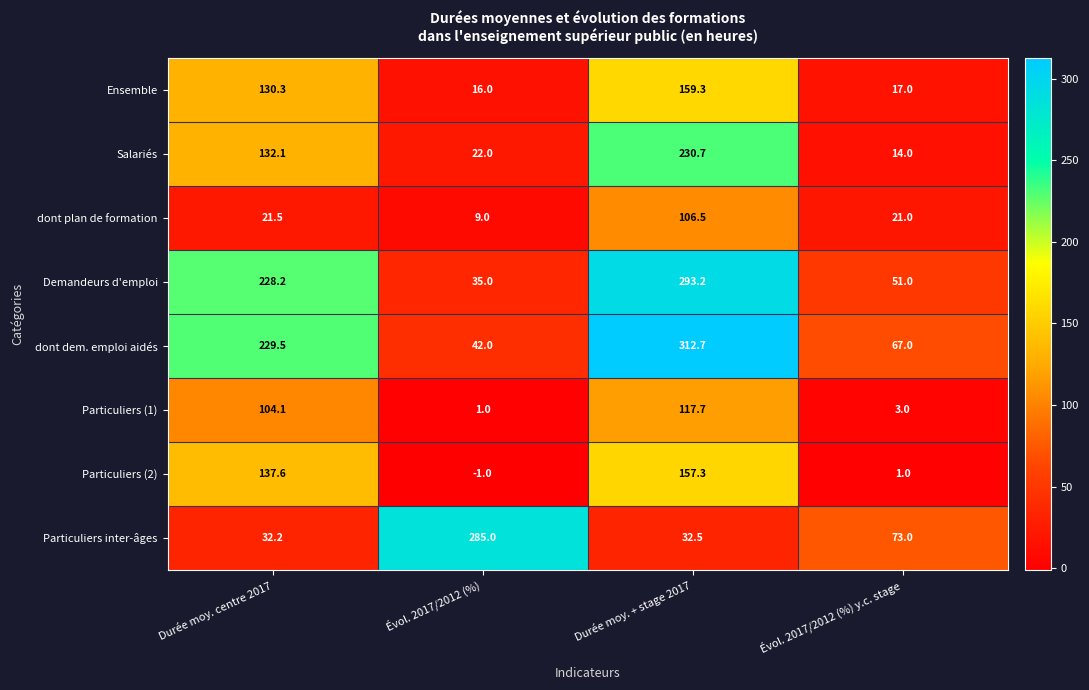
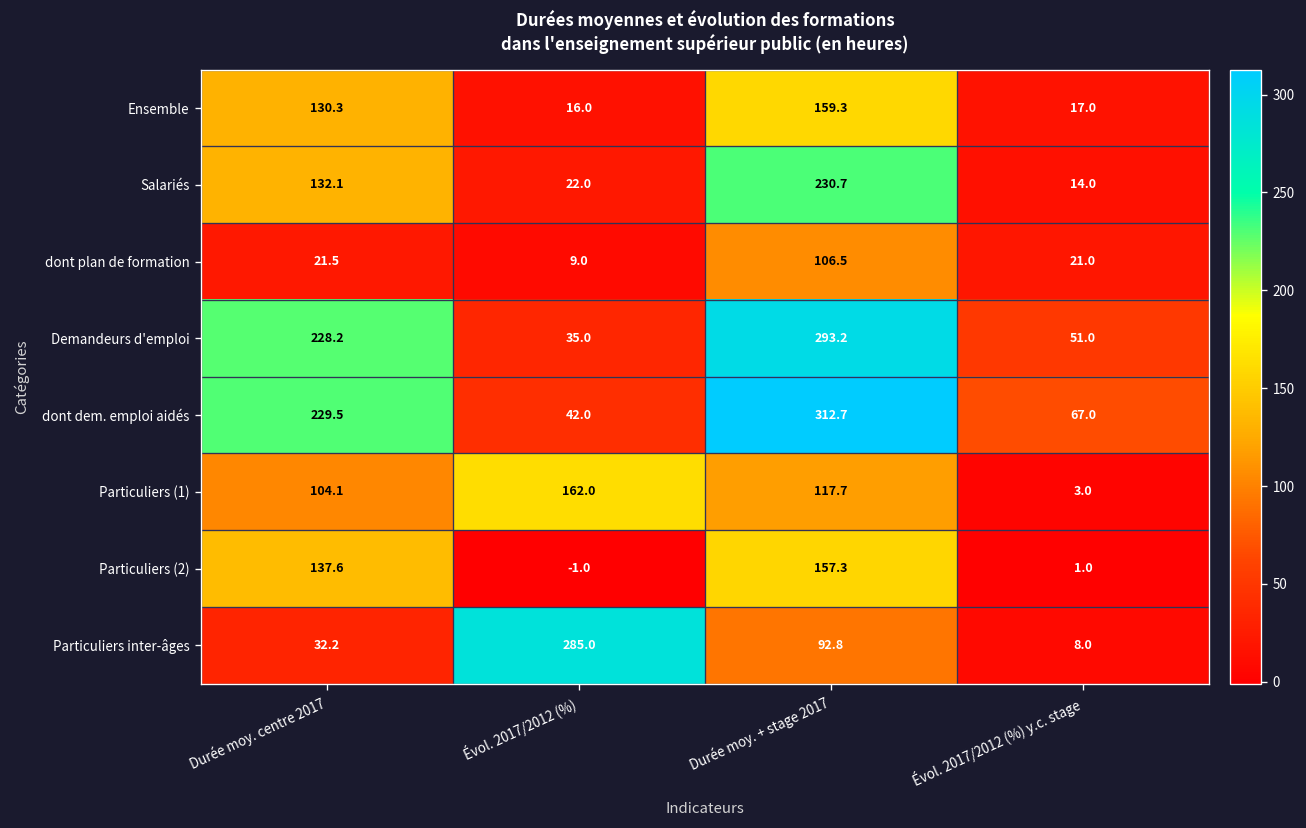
Particuliers (1), Évol. 2017/2012 (%): 1.0 -> 162.0
Particuliers inter-âges, Durée moy. + stage 2017: 32.5 -> 92.8
Particuliers inter-âges, Évol. 2017/2012 (%) y.c. stage: 73.0 -> 8.0
